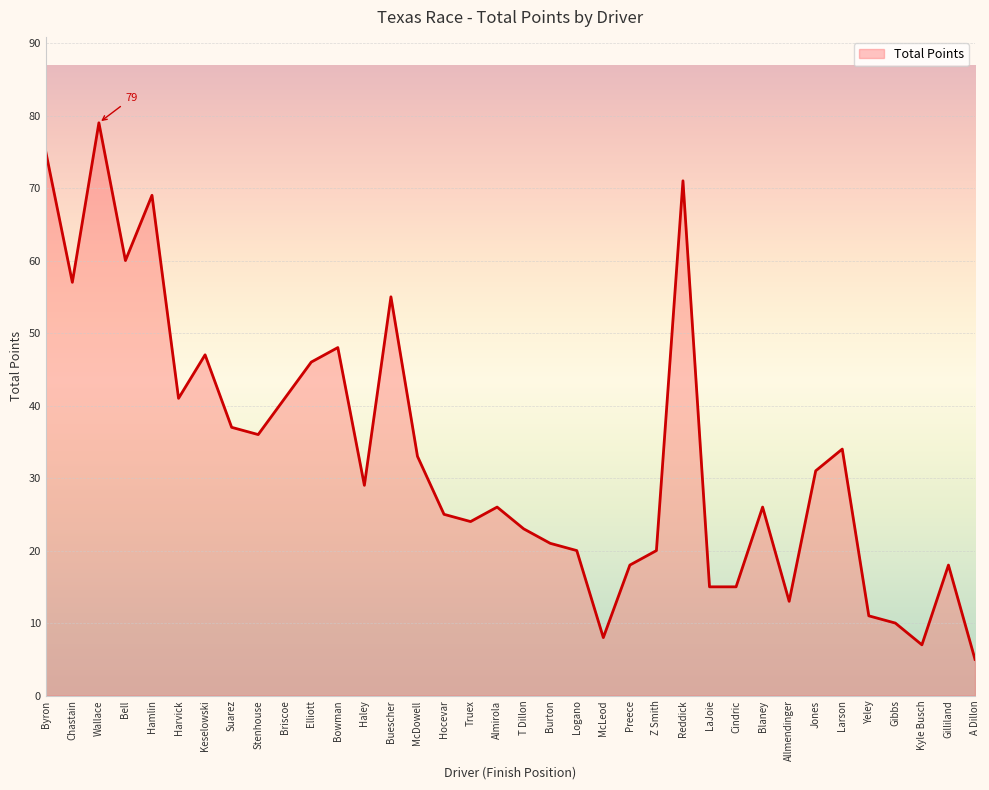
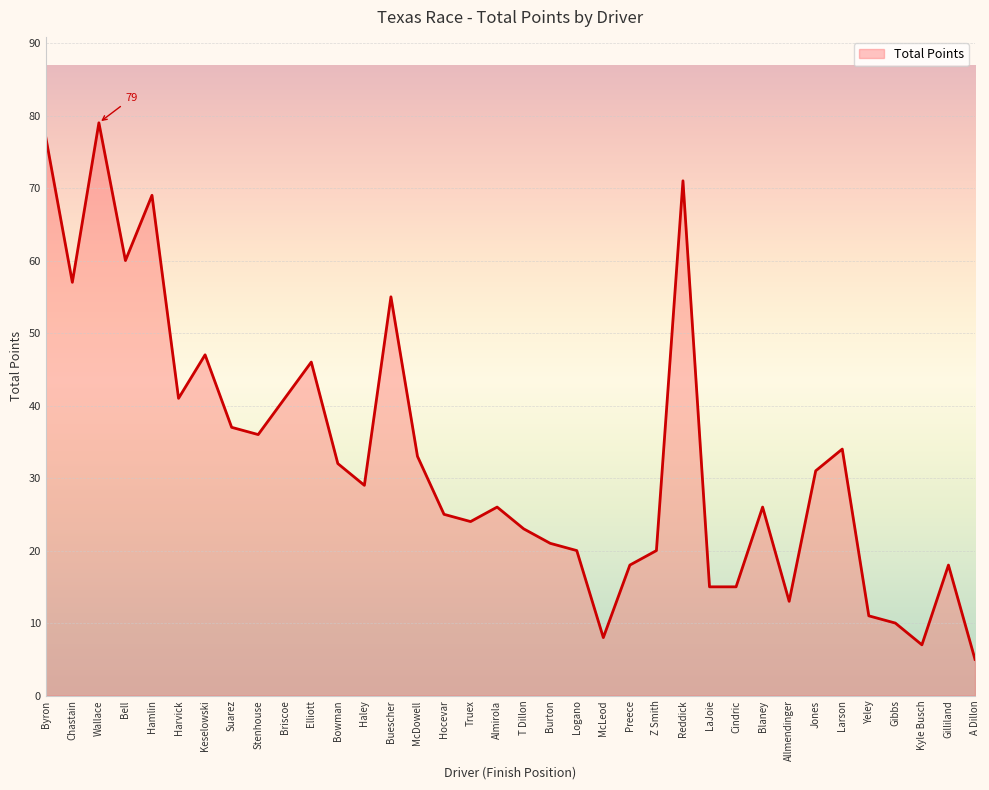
Byron: 75 -> 77
Bowman: 48 -> 32
